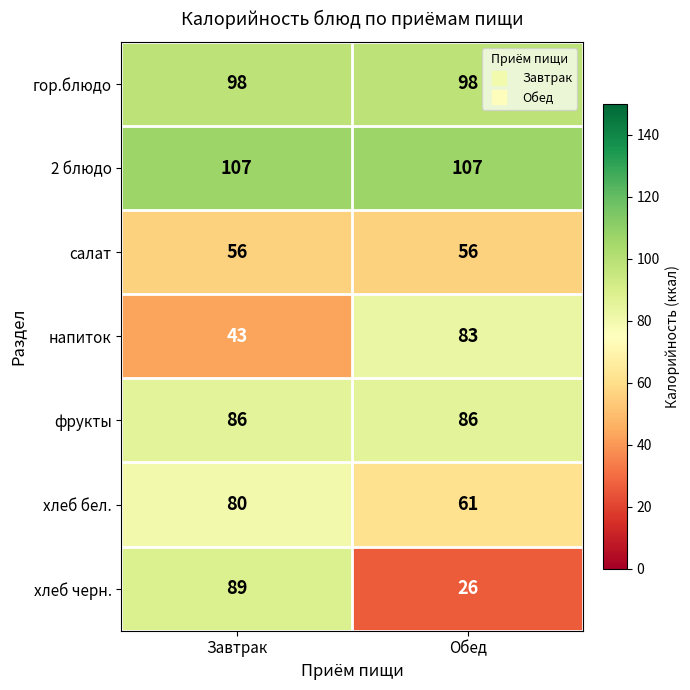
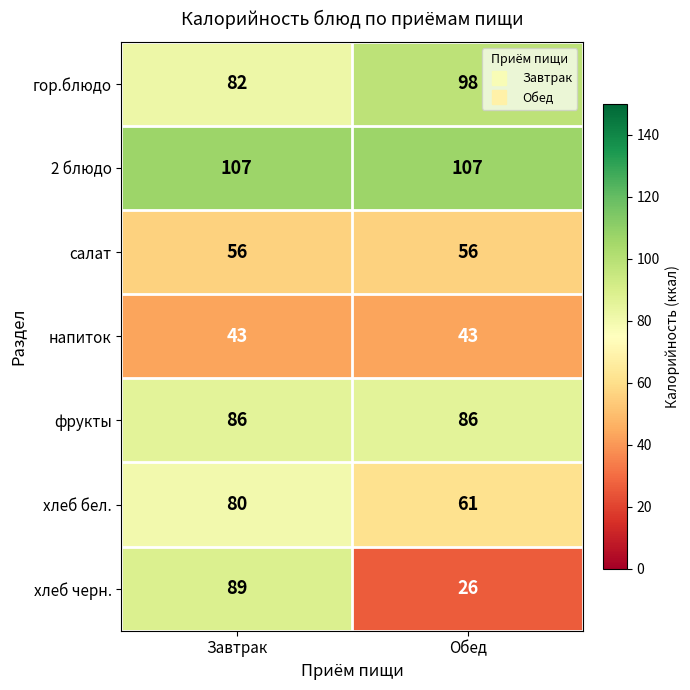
гор.блюдо, Завтрак: 98 -> 82
напиток, Обед: 83 -> 43
